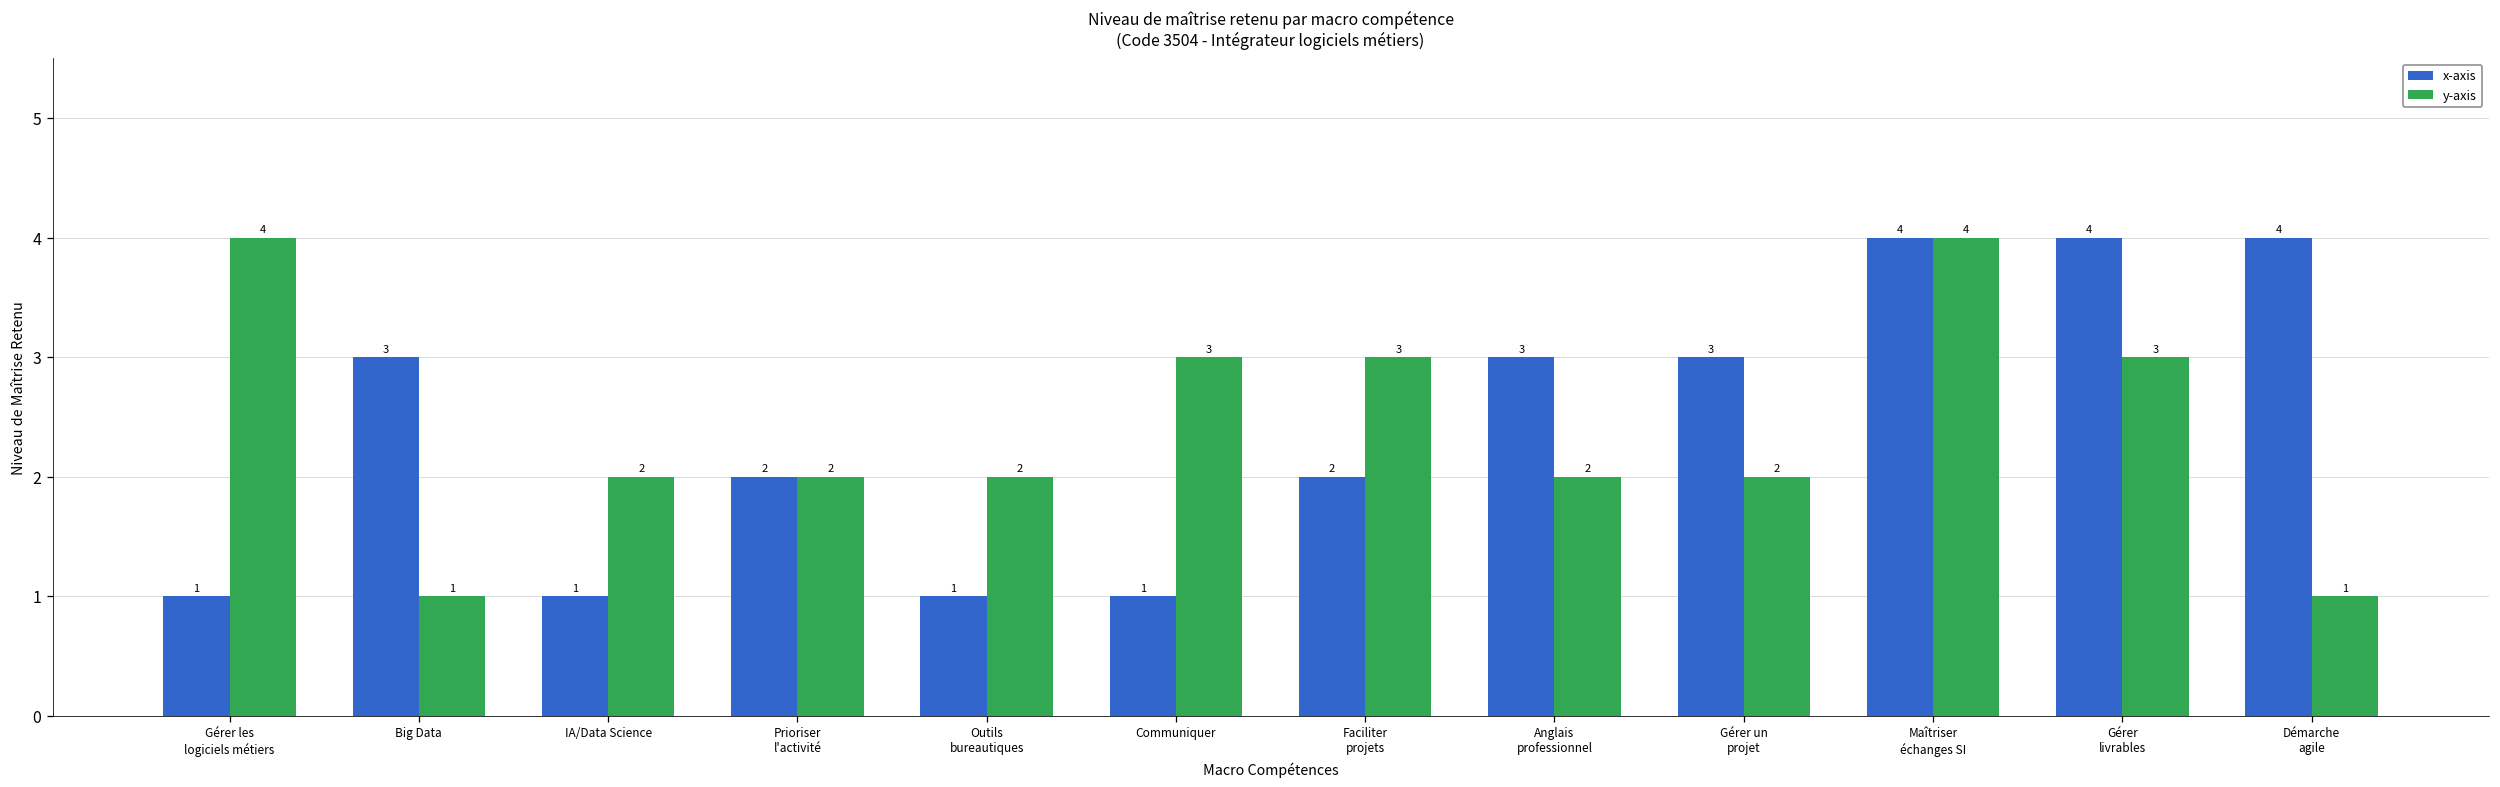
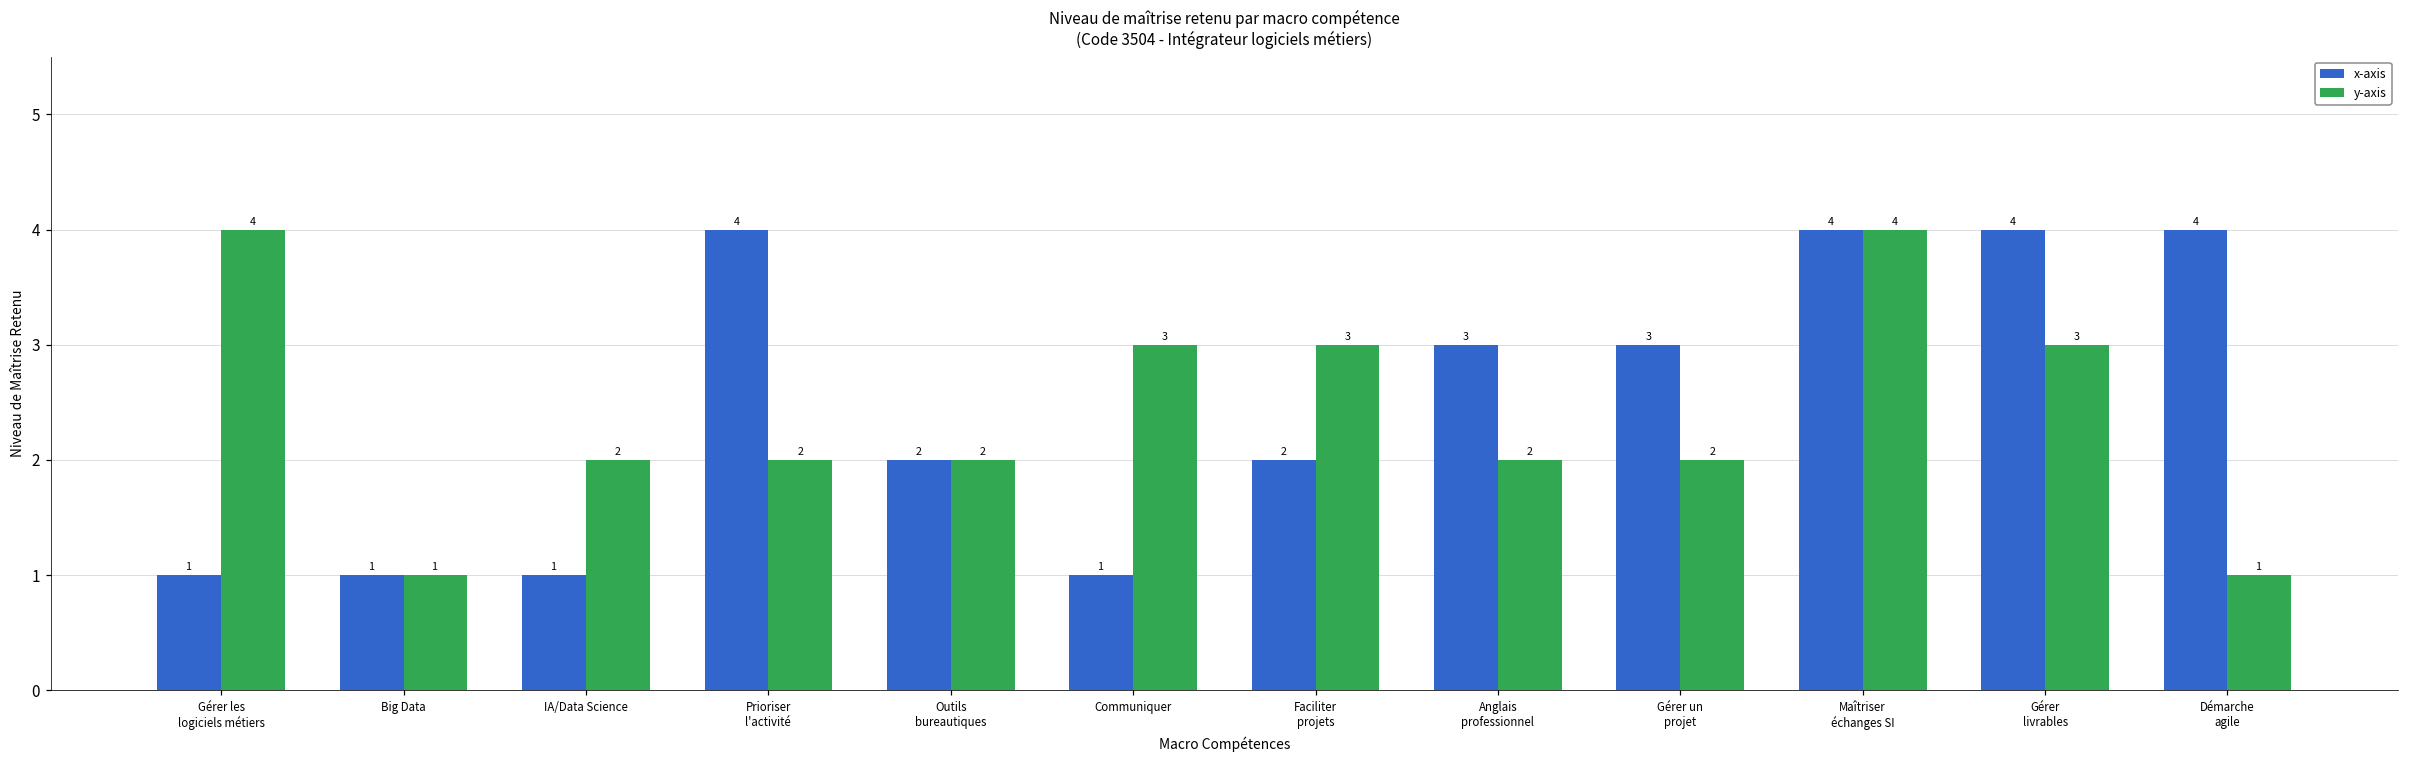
x-axis, Big Data: 3 -> 1
x-axis, Prioriser l'activité: 2 -> 4
x-axis, Outils bureautiques: 1 -> 2
